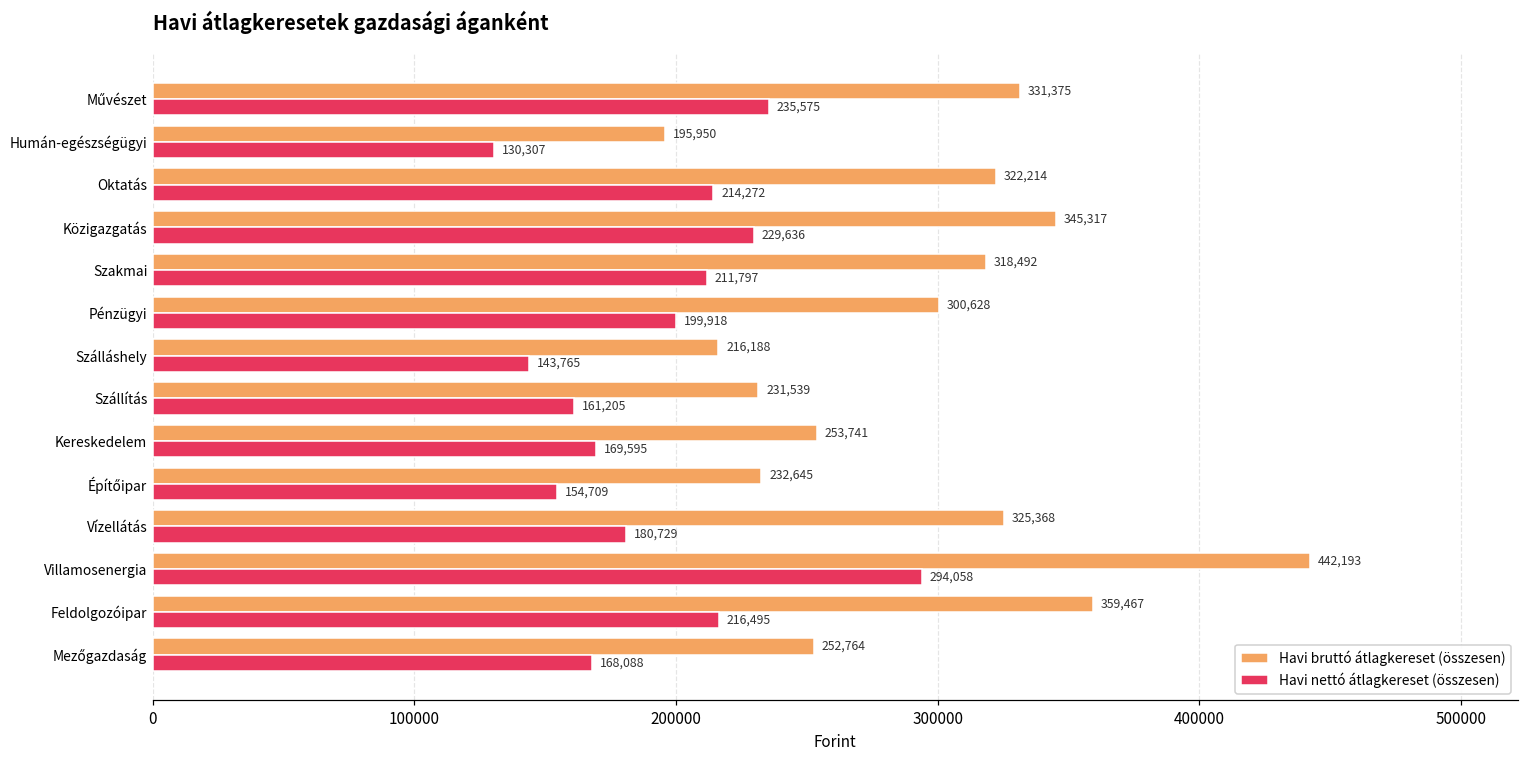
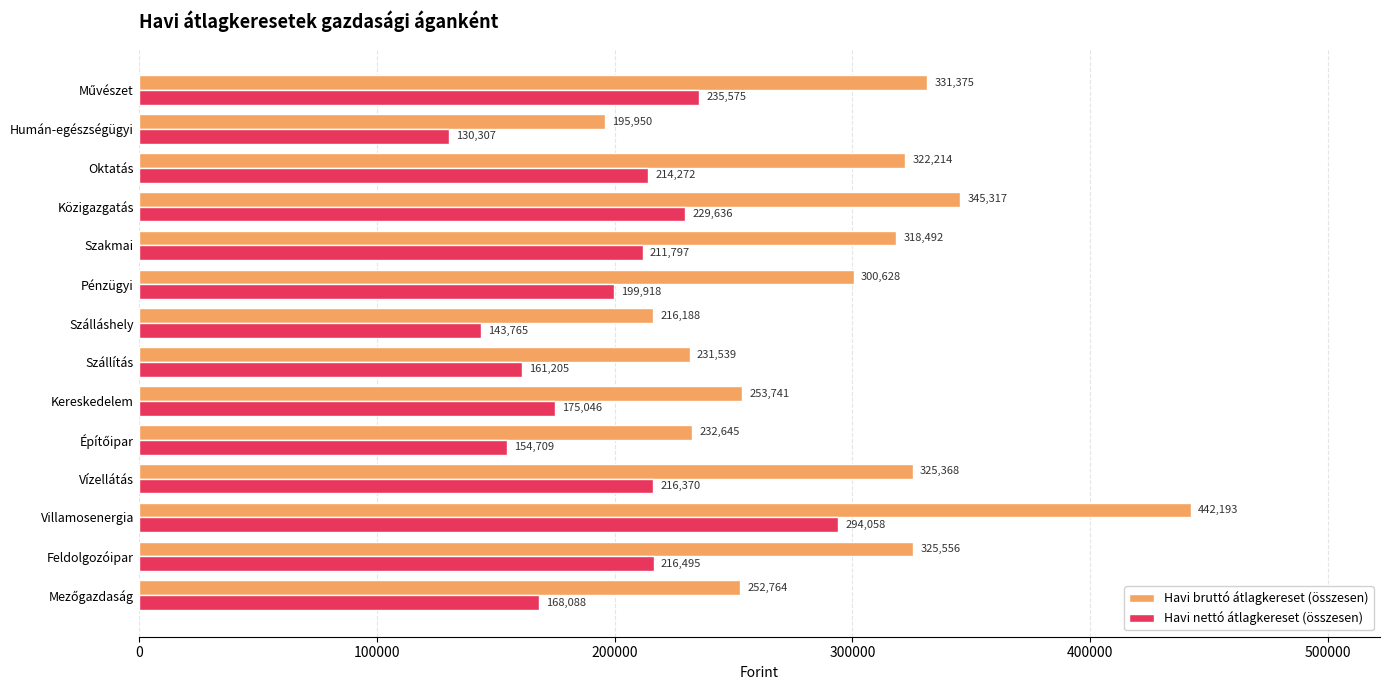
Havi nettó átlagkereset (összesen), Kereskedelem: 169,595 -> 175,046
Havi nettó átlagkereset (összesen), Vízellátás: 180,729 -> 216,370
Havi bruttó átlagkereset (összesen), Feldolgozóipar: 359,467 -> 325,556
